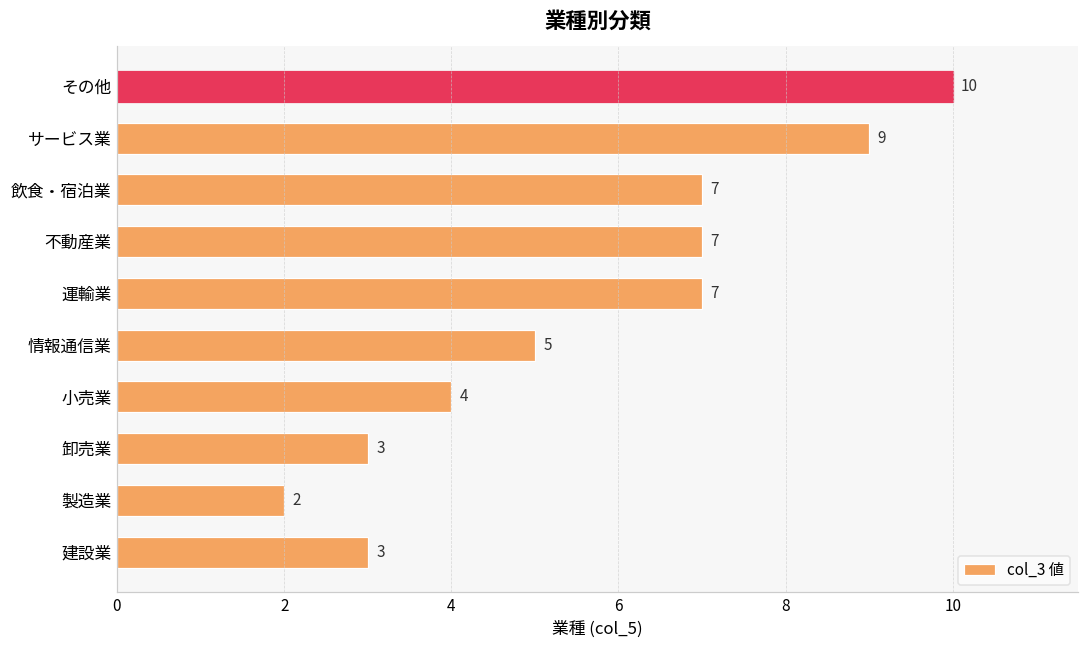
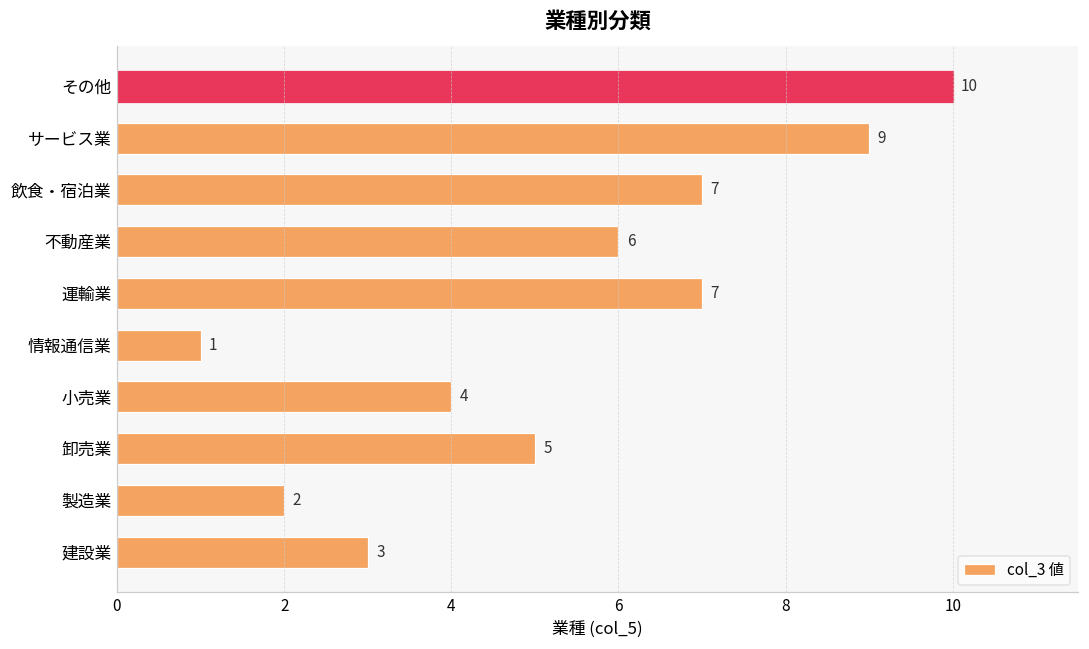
不動産業: 7 -> 6
情報通信業: 5 -> 1
卸売業: 3 -> 5
